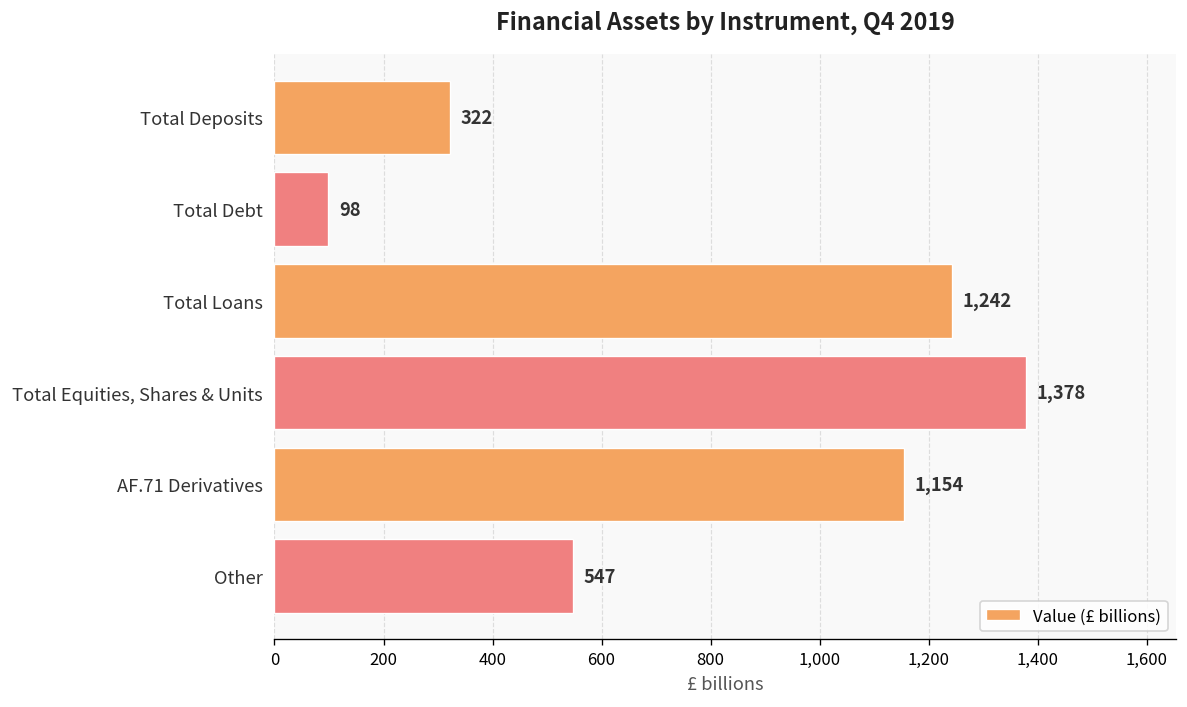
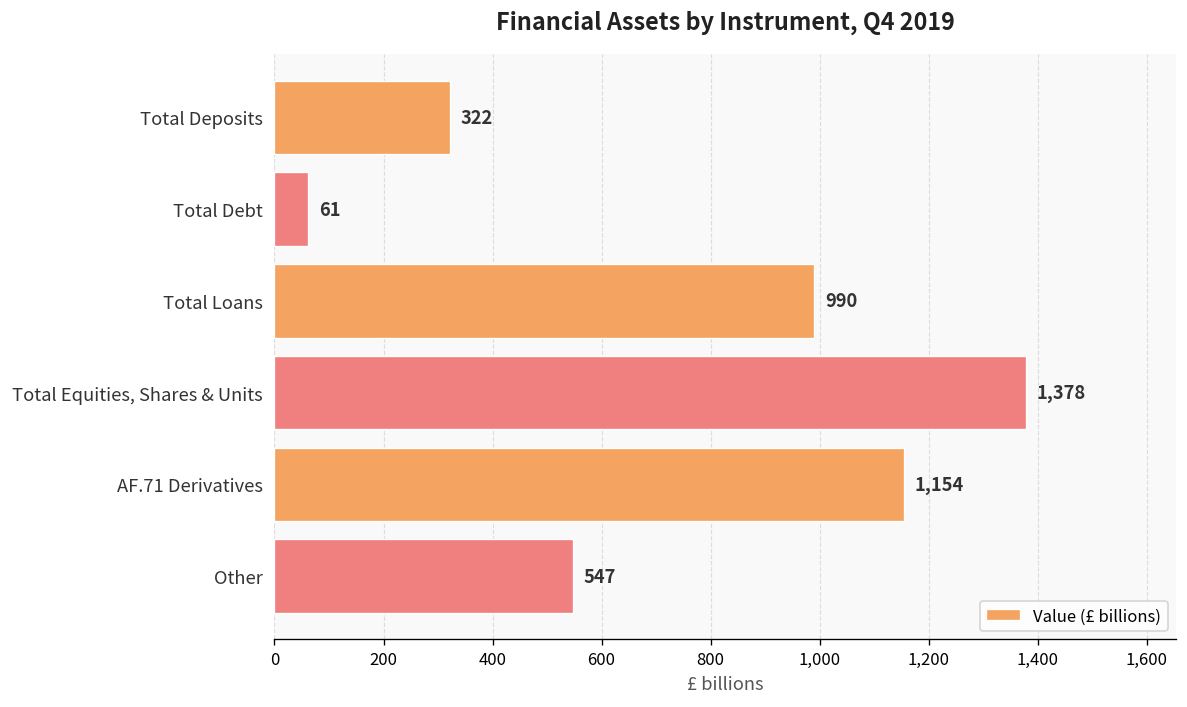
Total Debt: 98 -> 61
Total Loans: 1,242 -> 990
